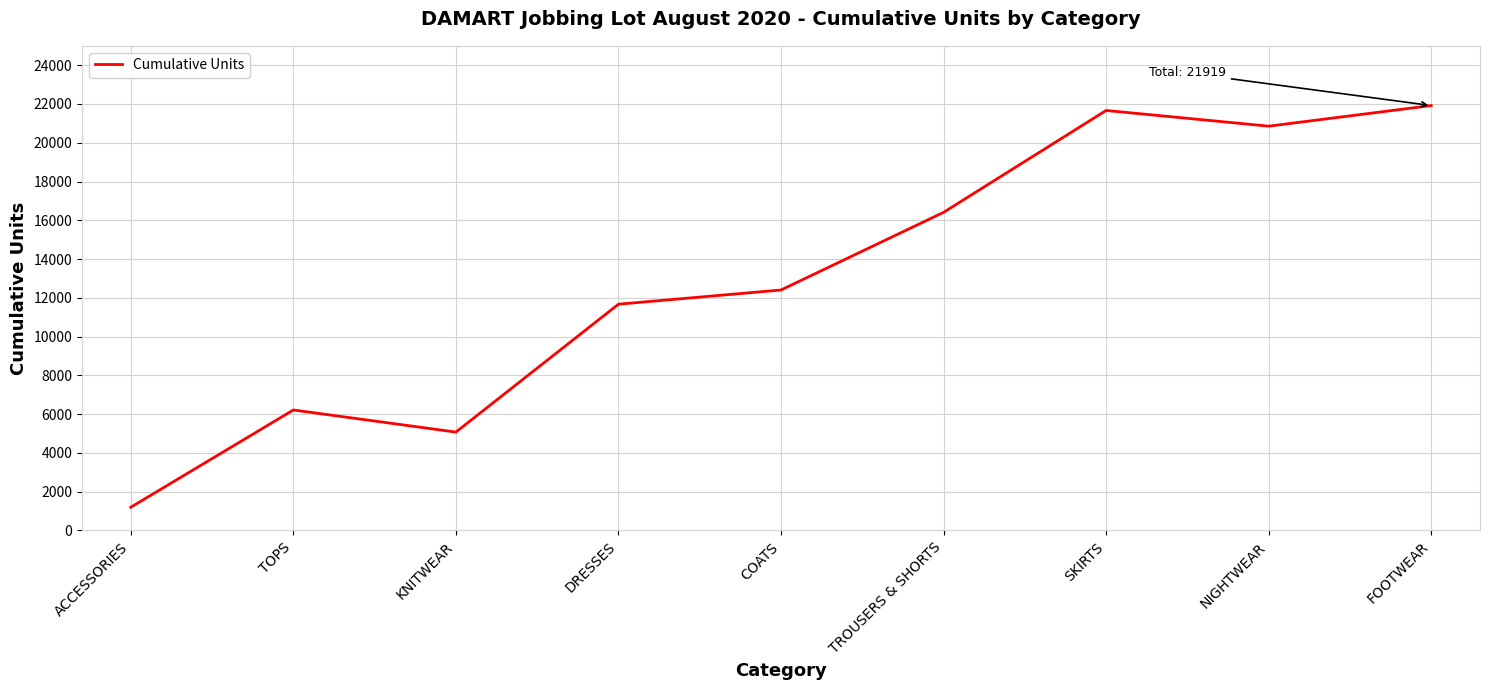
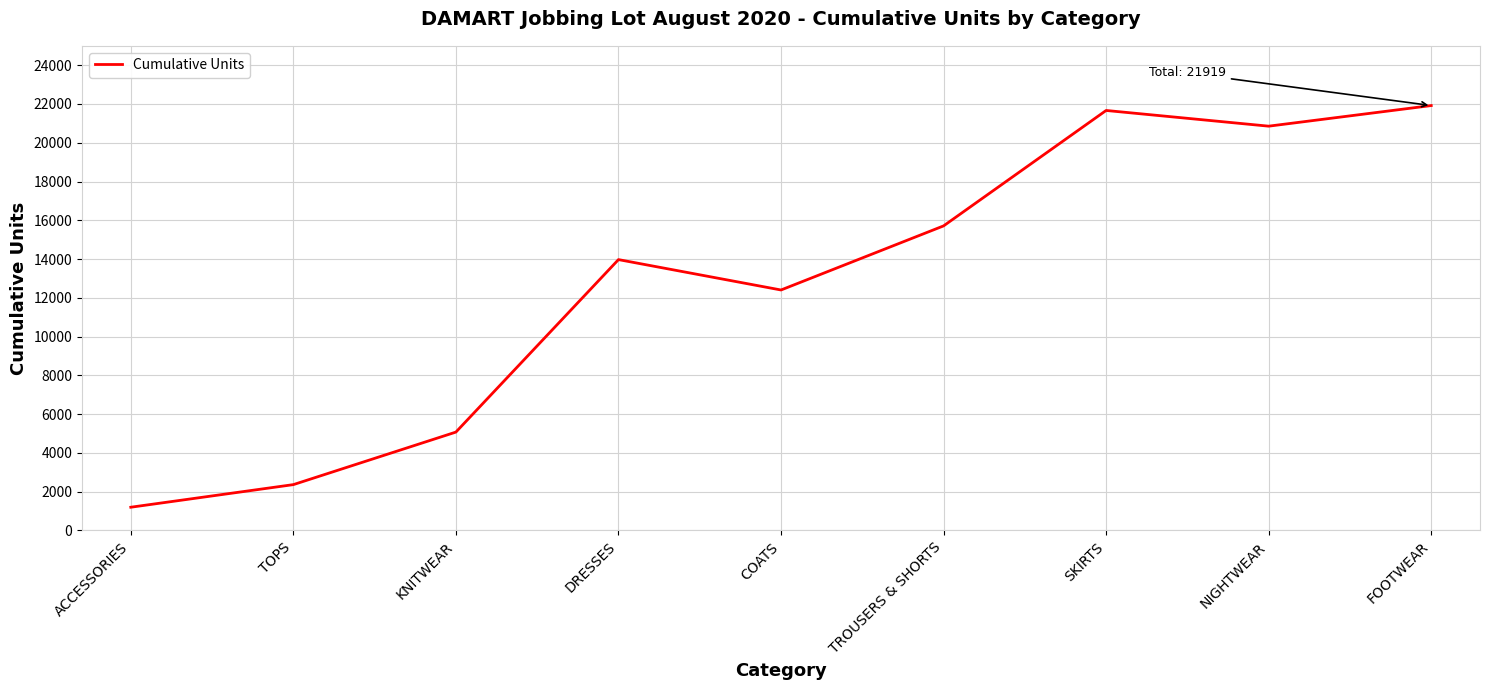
TOPS: 6200 -> 2400
DRESSES: 11700 -> 14000
TROUSERS & SHORTS: 16400 -> 15700
